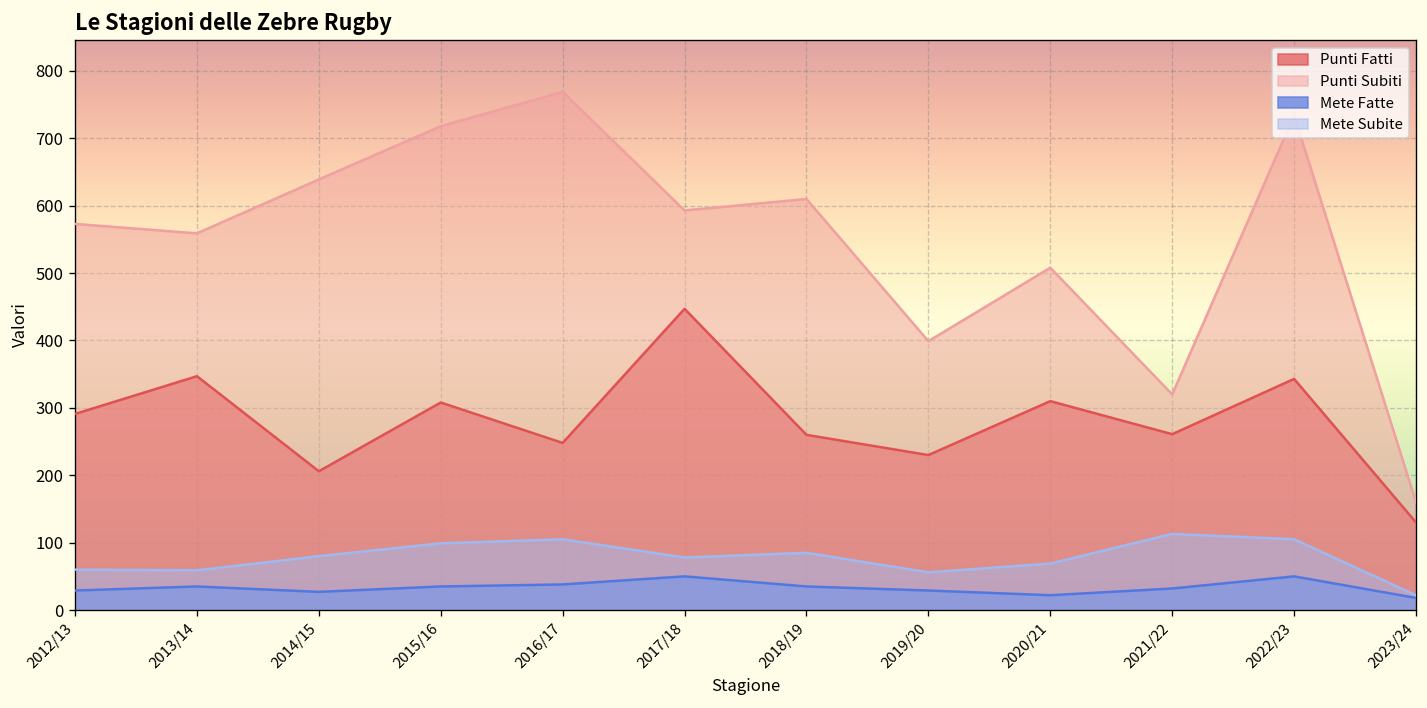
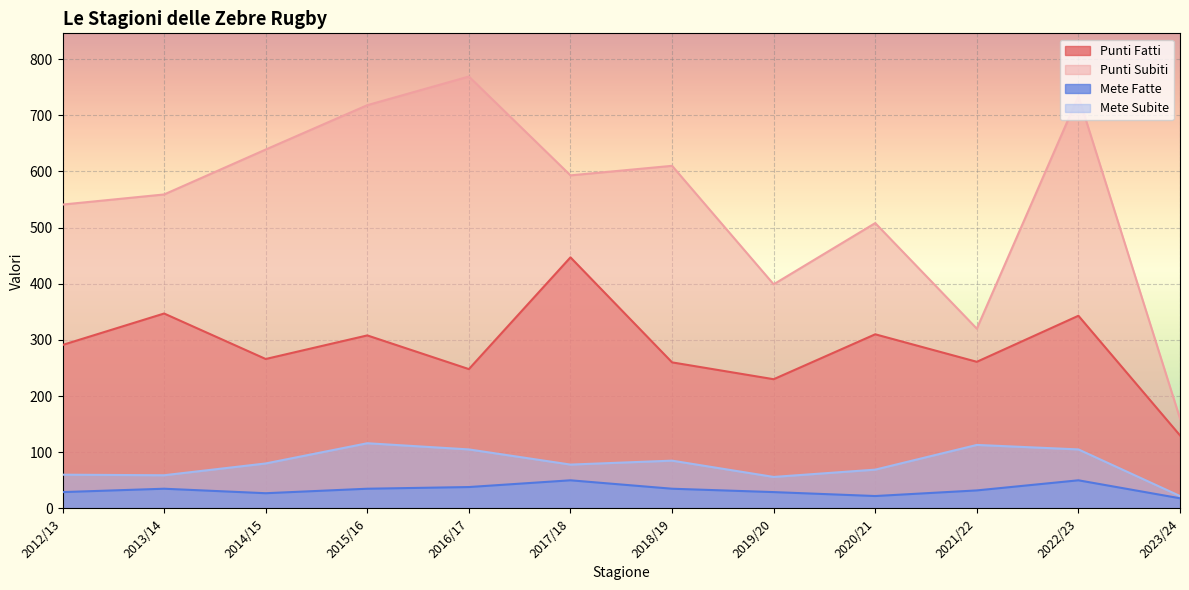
Punti Subiti, 2012/13: 570 -> 540
Punti Fatti, 2014/15: 210 -> 270
Mete Subite, 2015/16: 100 -> 120
